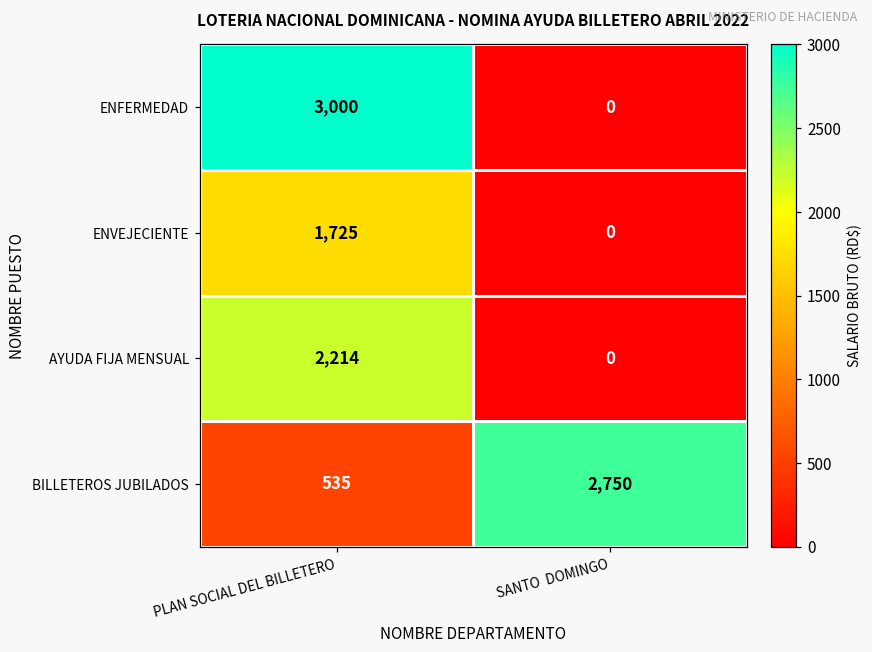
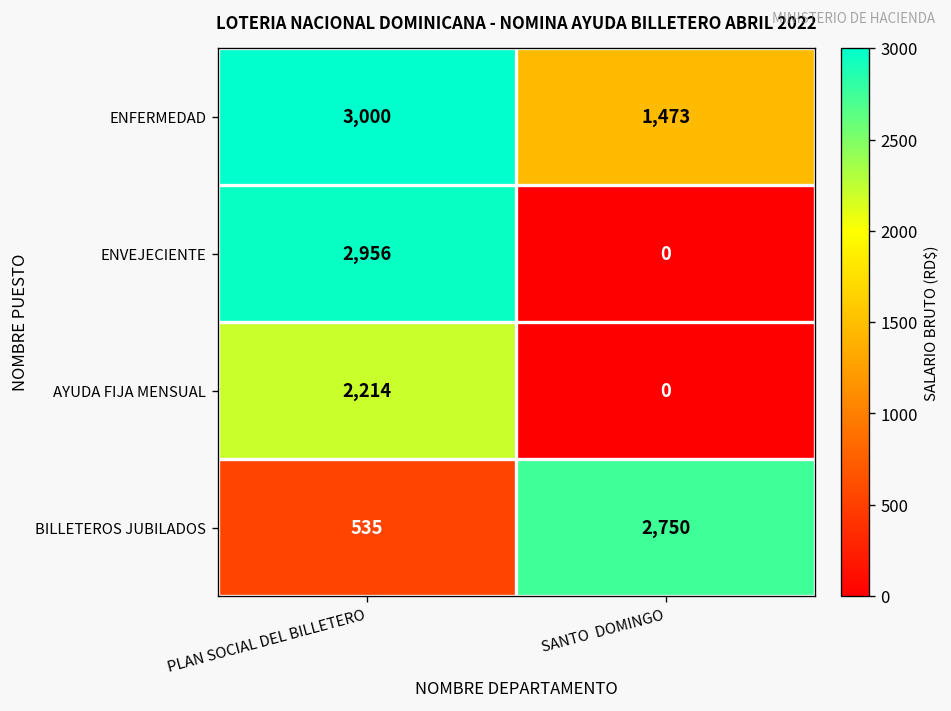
ENFERMEDAD, SANTO DOMINGO: 0 -> 1,473
ENVEJECIENTE, PLAN SOCIAL DEL BILLETERO: 1,725 -> 2,956
